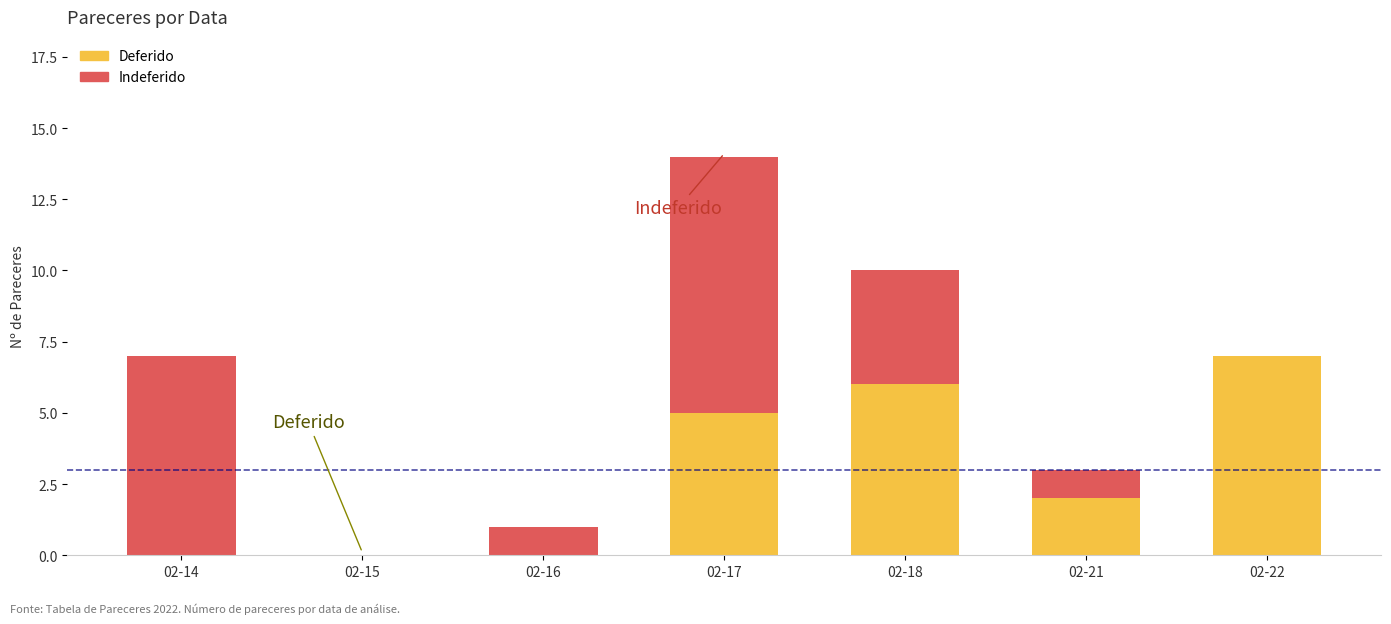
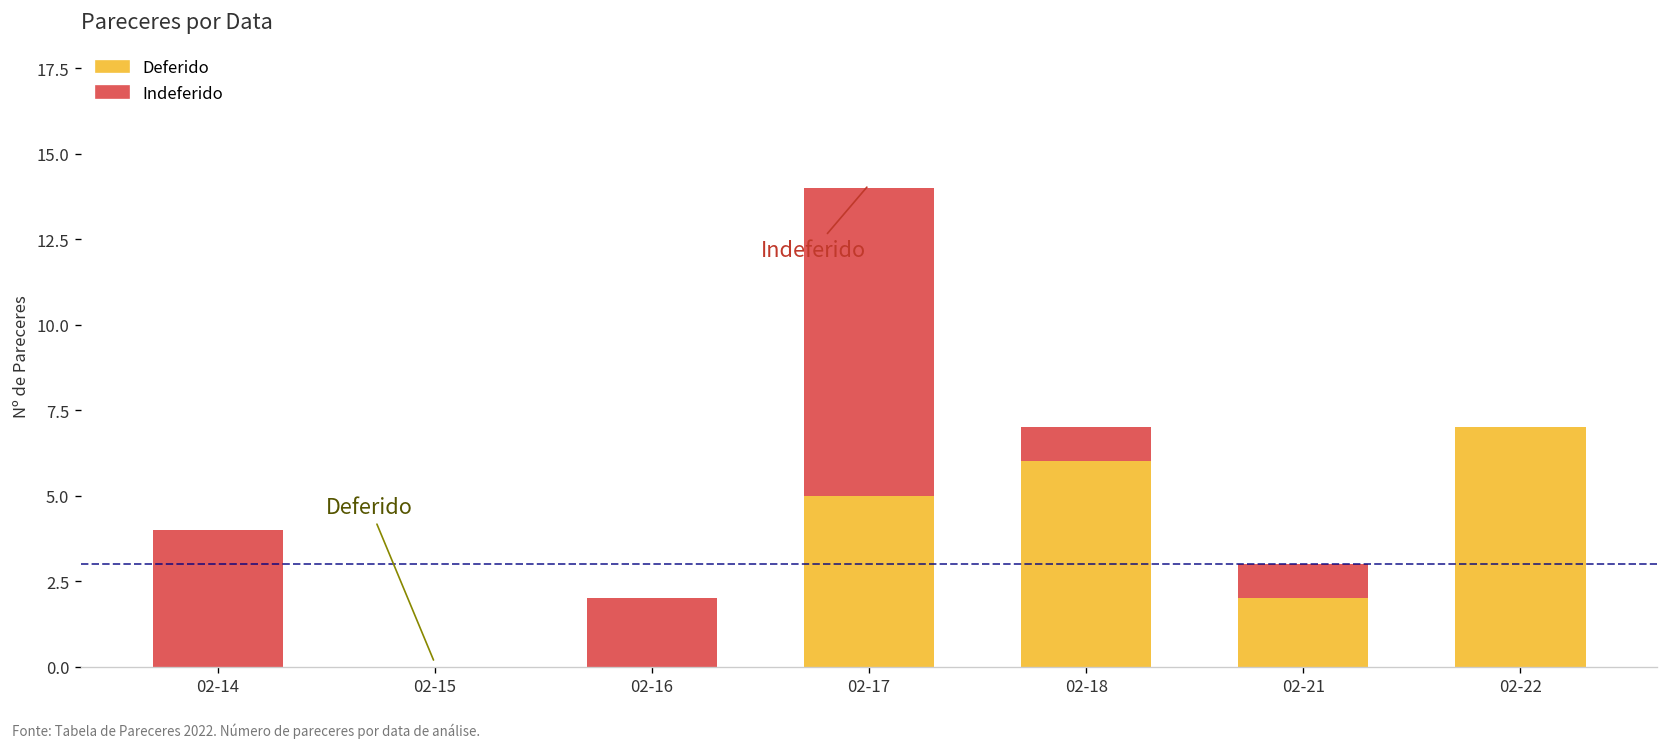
Indeferido, 02-14: 7 -> 4
Indeferido, 02-16: 1 -> 2
Indeferido, 02-18: 4 -> 1
